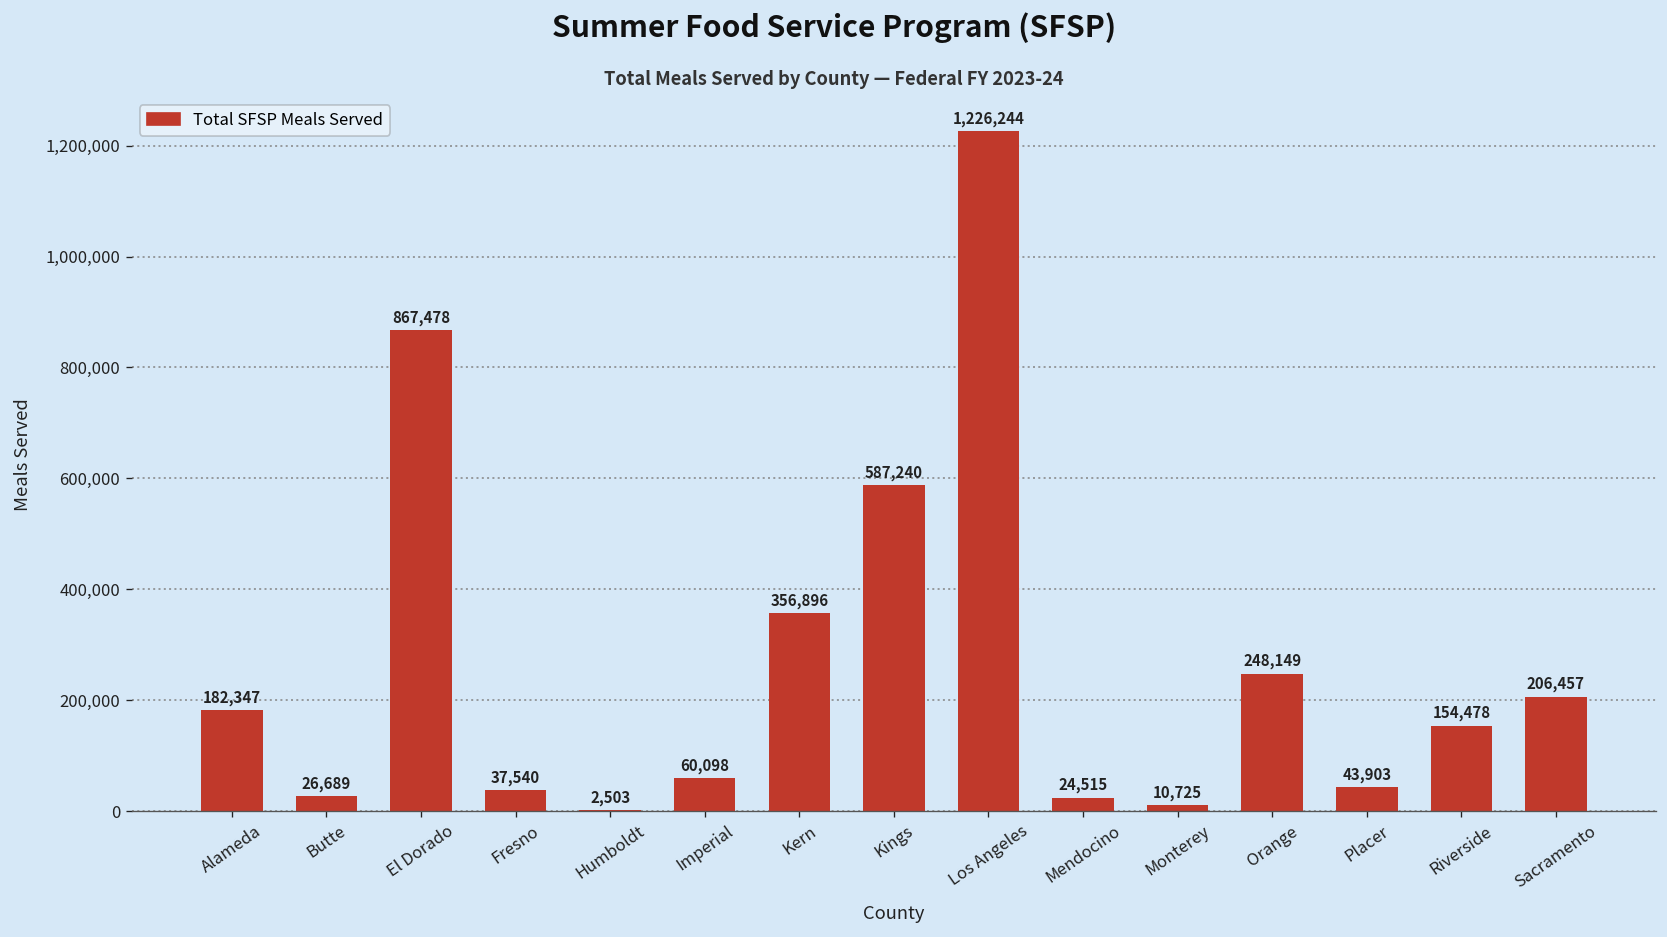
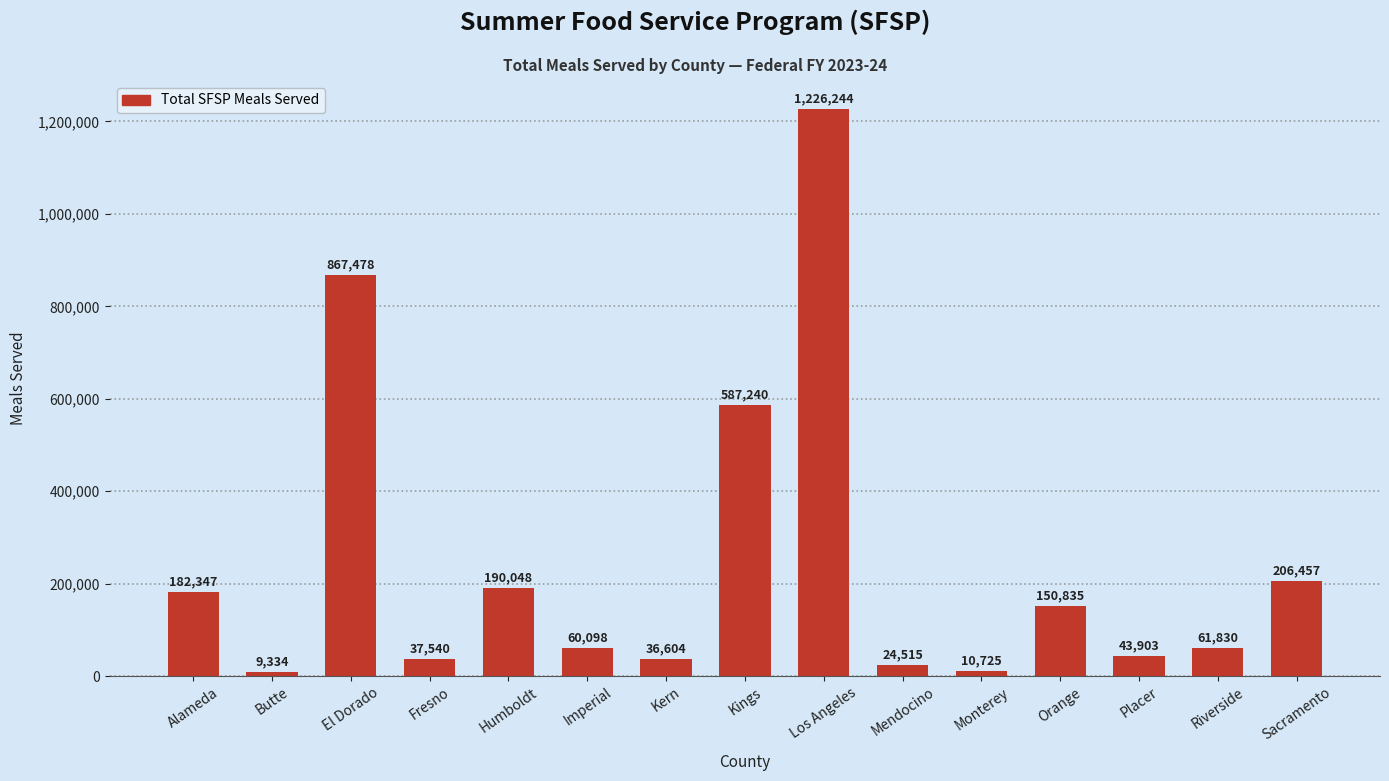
Butte: 26,689 -> 9,334
Humboldt: 2,503 -> 190,048
Kern: 356,896 -> 36,604
Orange: 248,149 -> 150,835
Riverside: 154,478 -> 61,830
